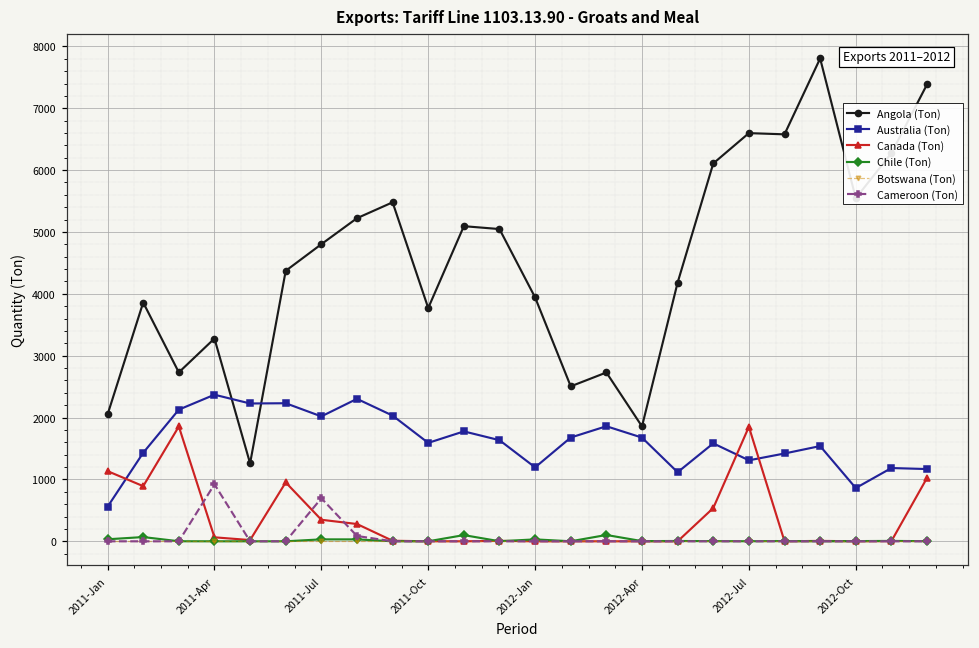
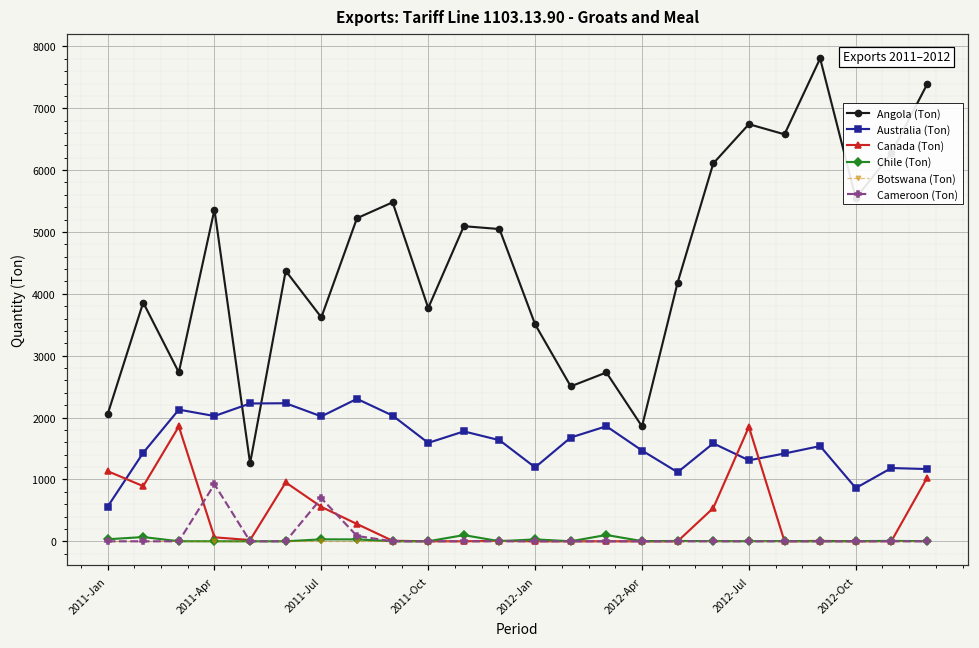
Angola (Ton), 2011-Apr: 3300 -> 5400
Australia (Ton), 2011-Apr: 2400 -> 2000
Angola (Ton), 2011-Jul: 4800 -> 3600
Canada (Ton), 2011-Jul: 300 -> 600
Angola (Ton), 2012-Jan: 3900 -> 3500
Australia (Ton), 2012-Apr: 1700 -> 1500
Angola (Ton), 2012-Jul: 6600 -> 6700
